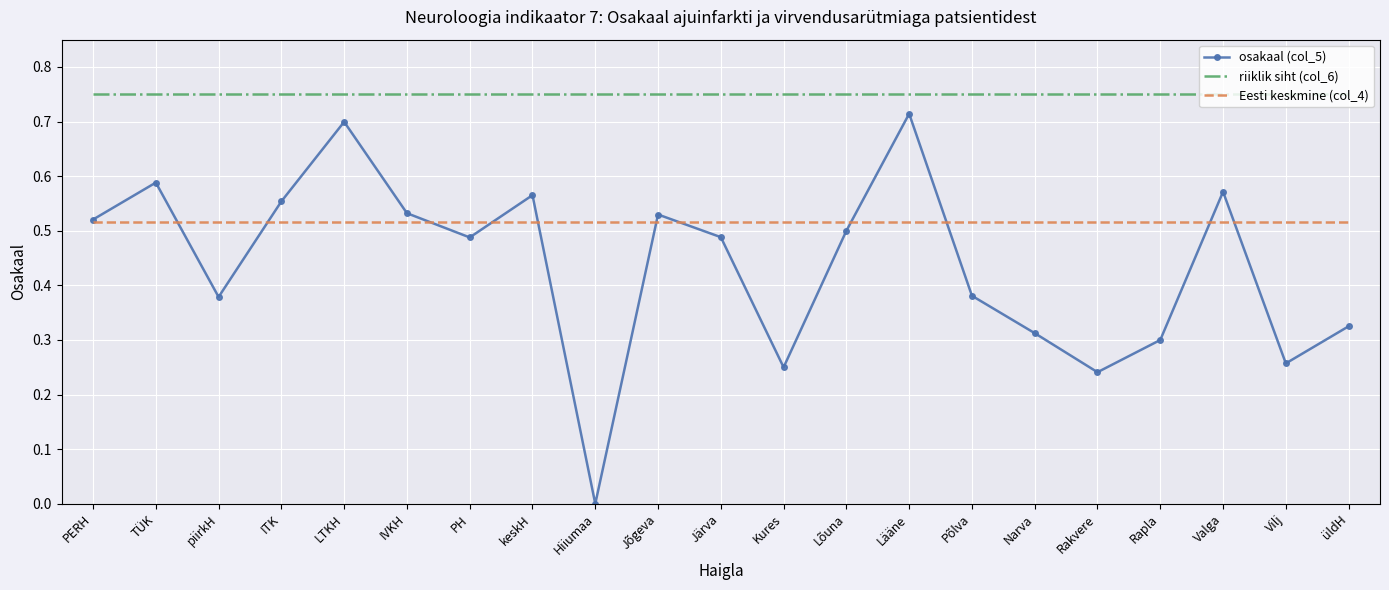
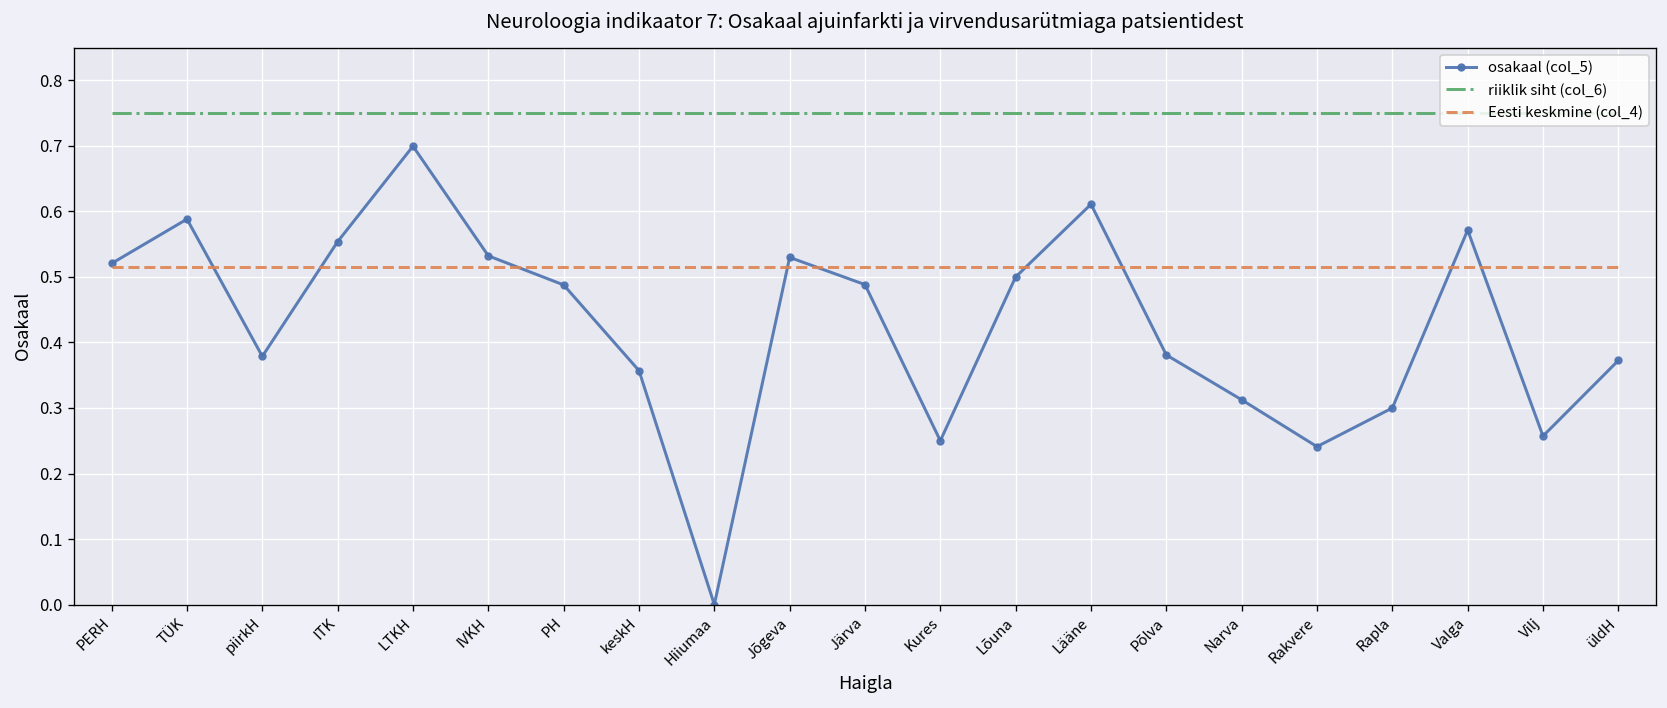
osakaal (col_5), keskH: 0.57 -> 0.36
osakaal (col_5), Lääne: 0.71 -> 0.61
osakaal (col_5), üldH: 0.33 -> 0.37
